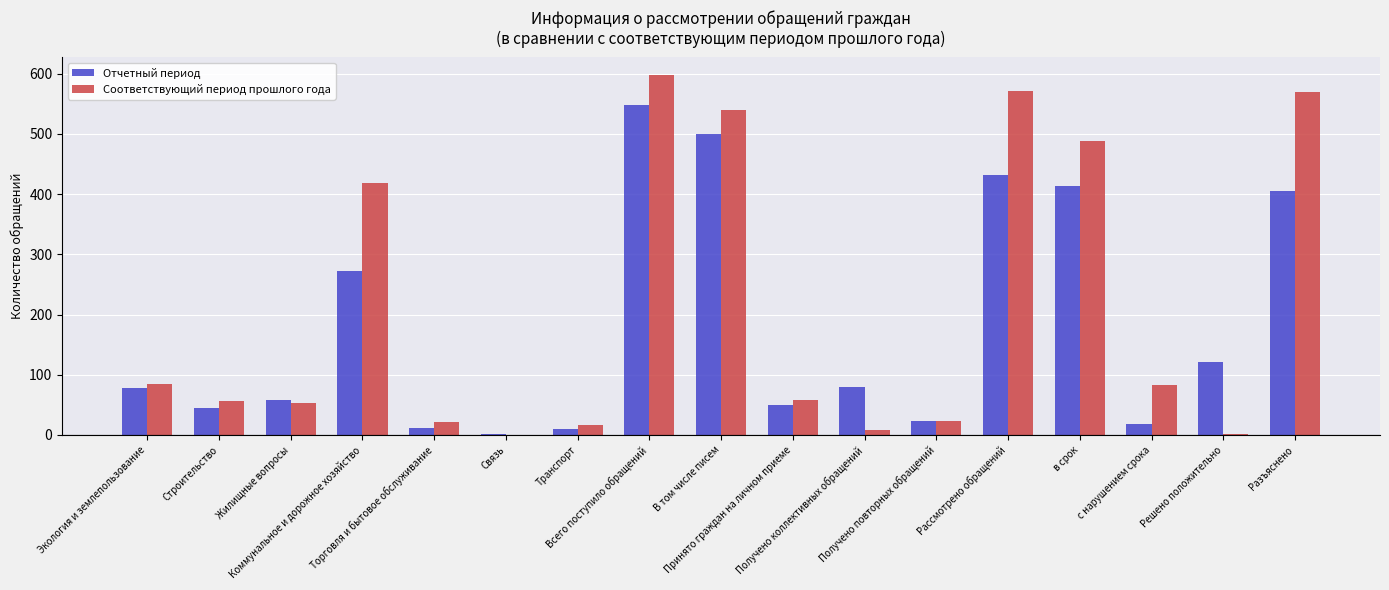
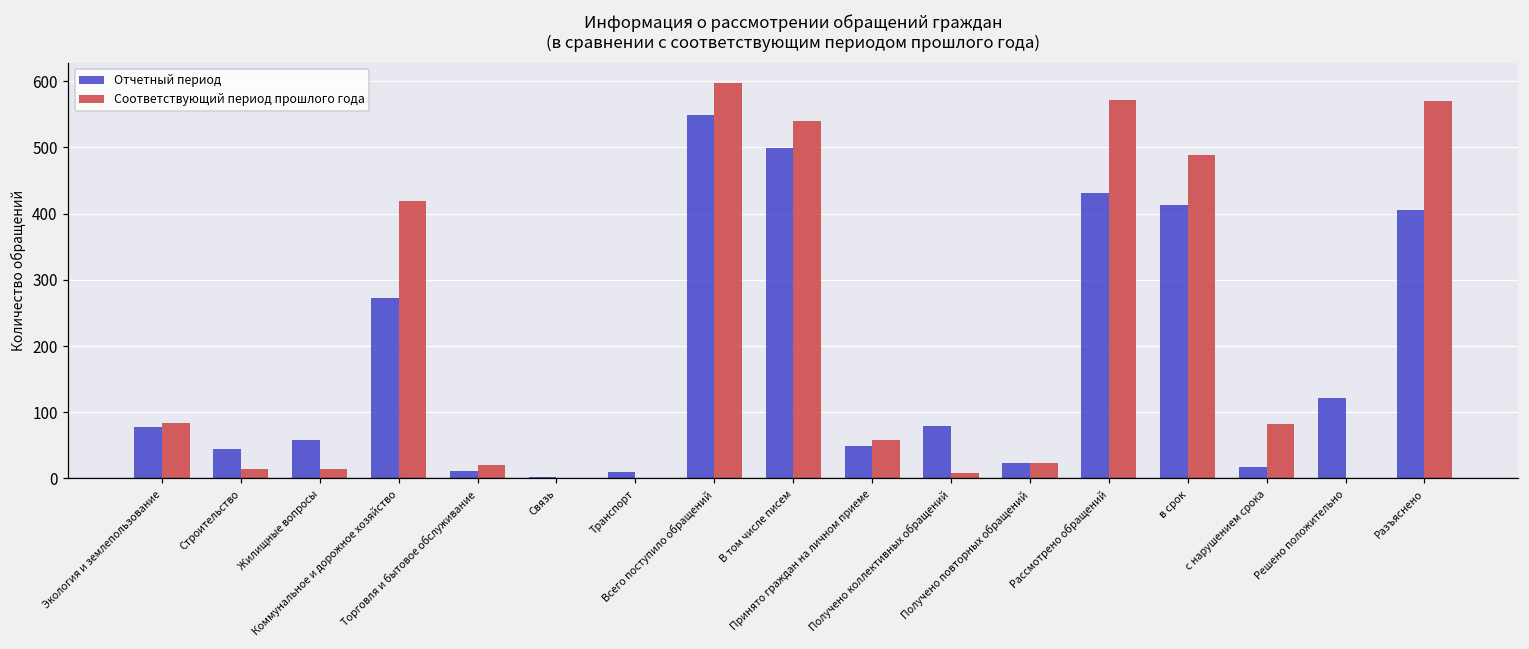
Соответствующий период прошлого года, Строительство: 60 -> 20
Соответствующий период прошлого года, Жилищные вопросы: 50 -> 10
Соответствующий период прошлого года, Транспорт: 20 -> 0
